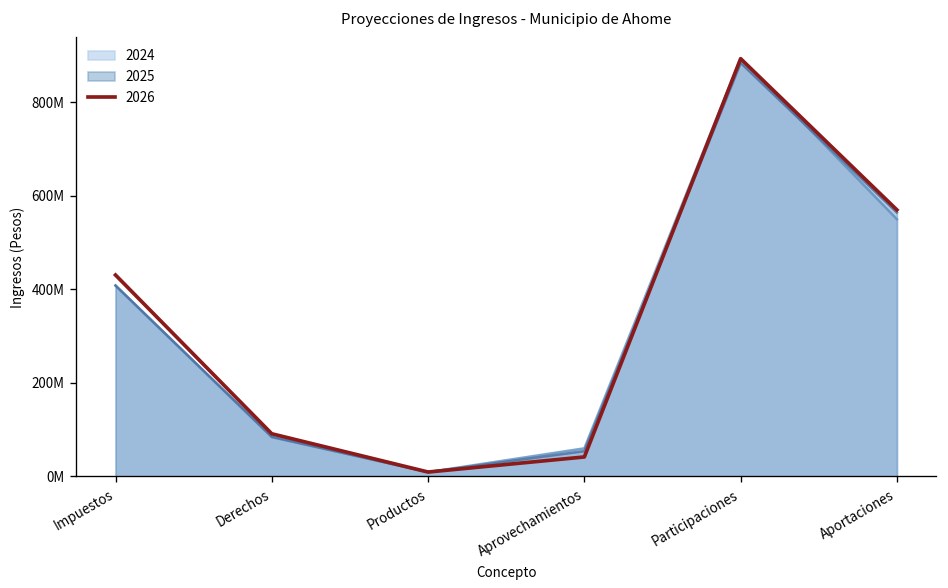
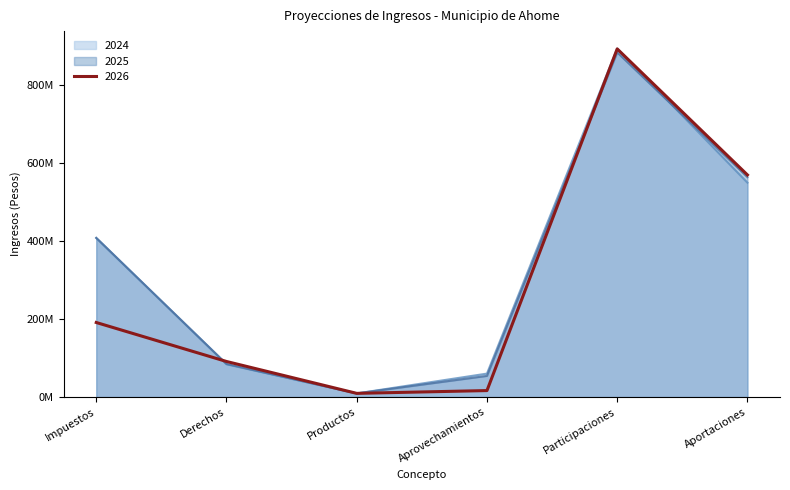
2026, Impuestos: 430000000 -> 190000000
2026, Aprovechamientos: 40000000 -> 20000000
